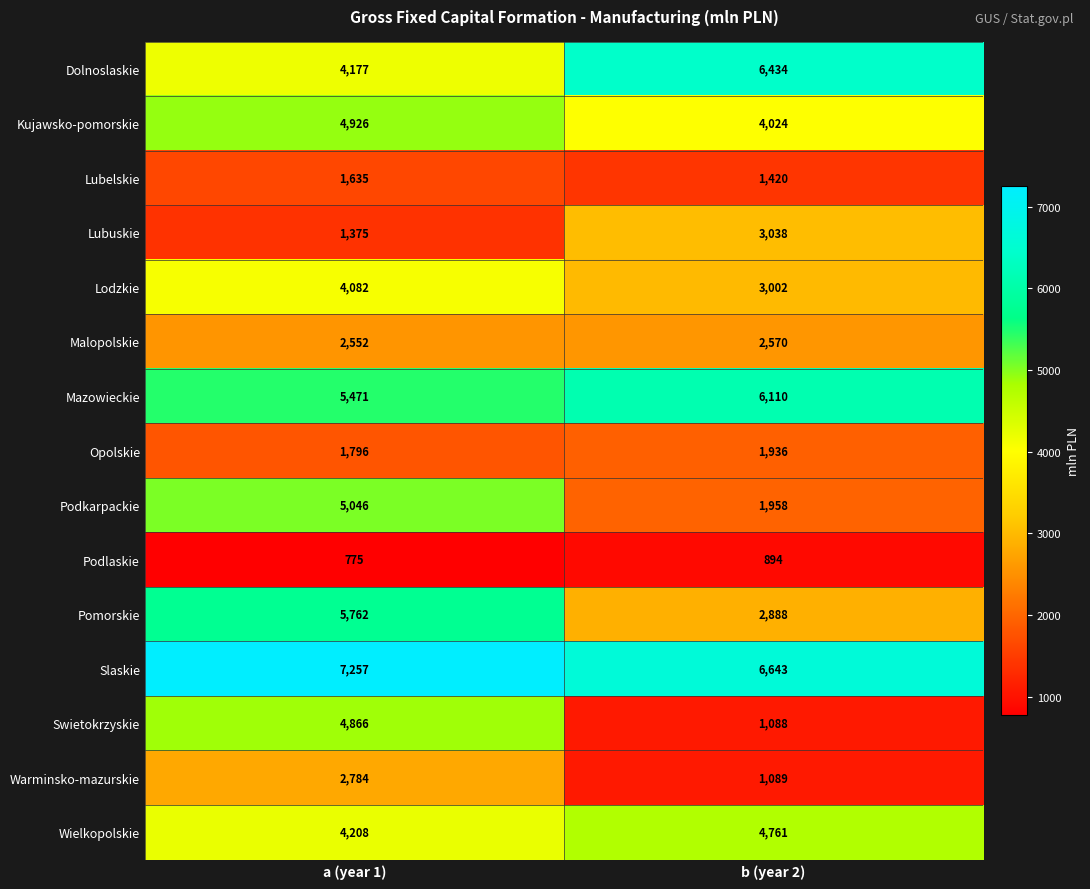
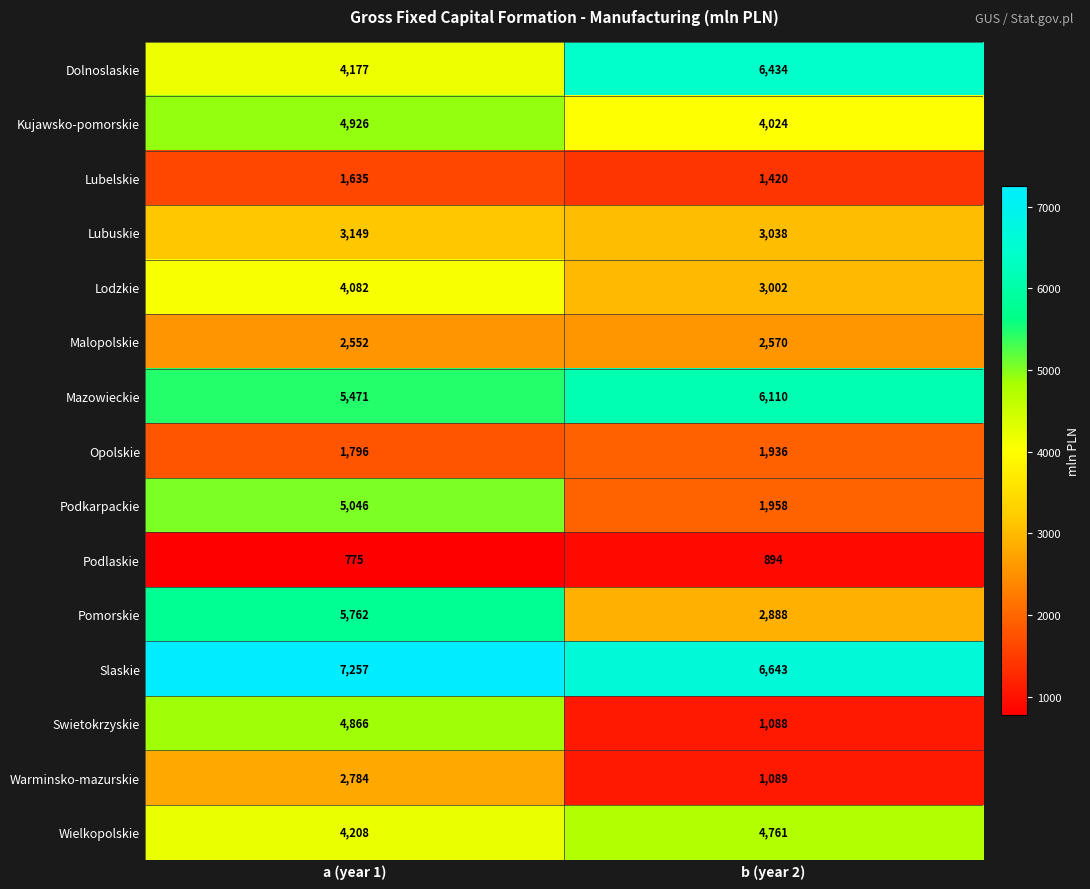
Lubuskie, a (year 1): 1,375 -> 3,149
